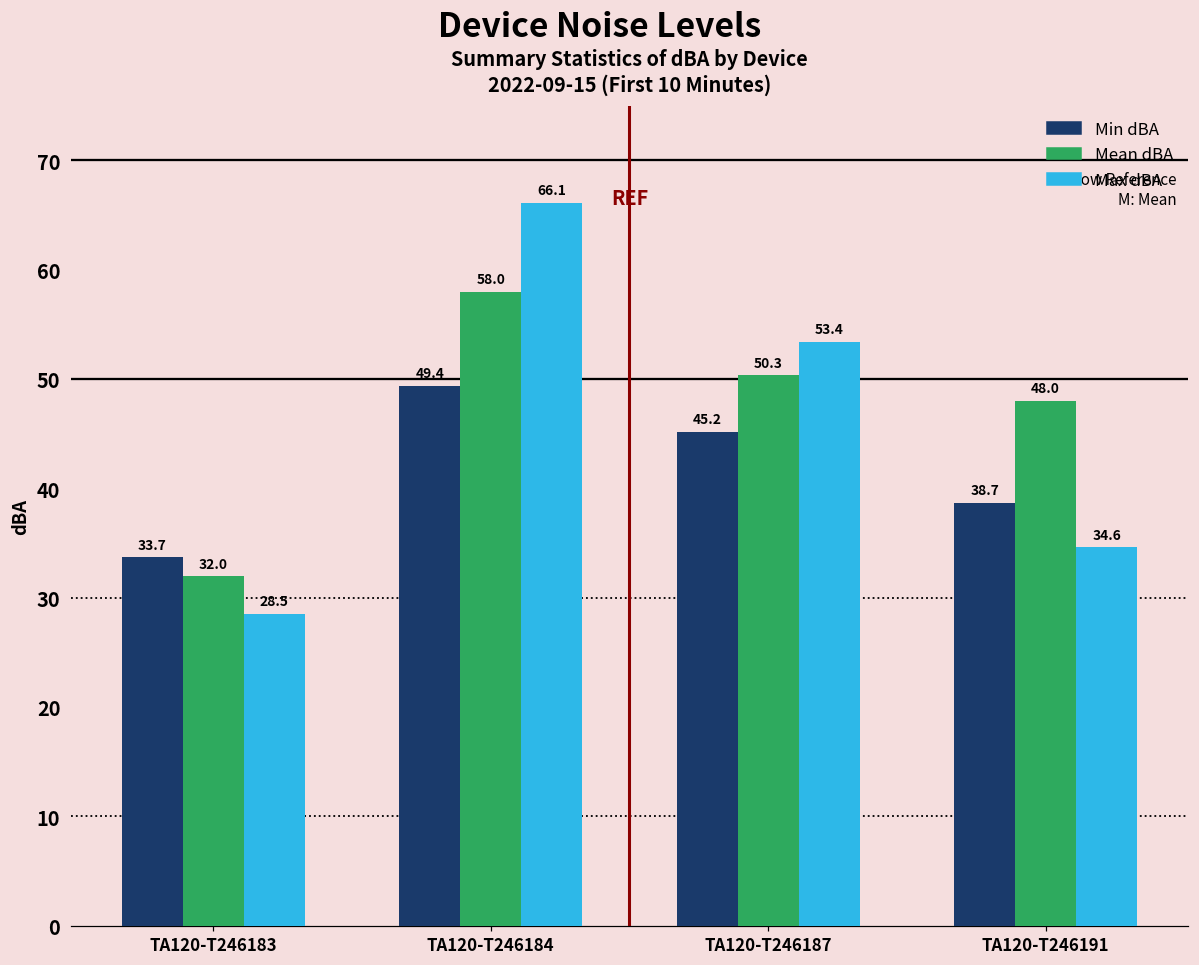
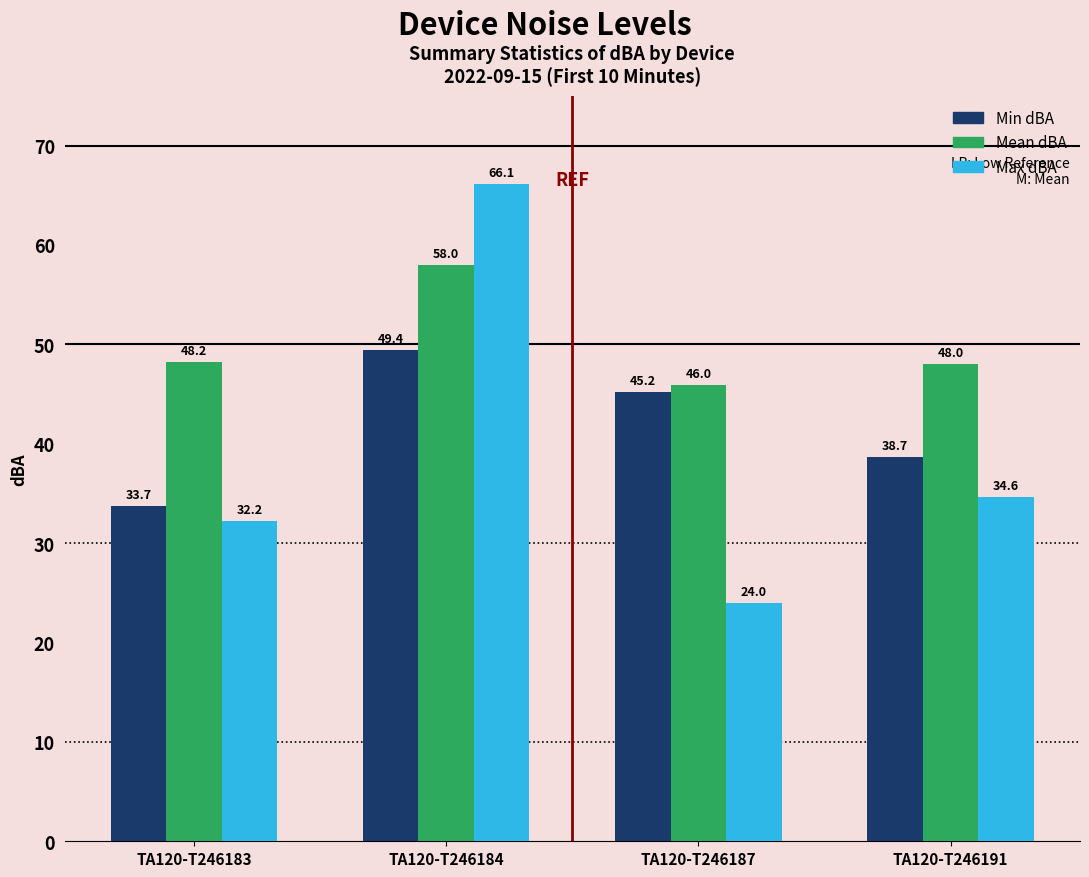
Mean dBA, TA120-T246183: 32.0 -> 48.2
Max dBA, TA120-T246183: 28.5 -> 32.2
Mean dBA, TA120-T246187: 50.3 -> 46.0
Max dBA, TA120-T246187: 53.4 -> 24.0
